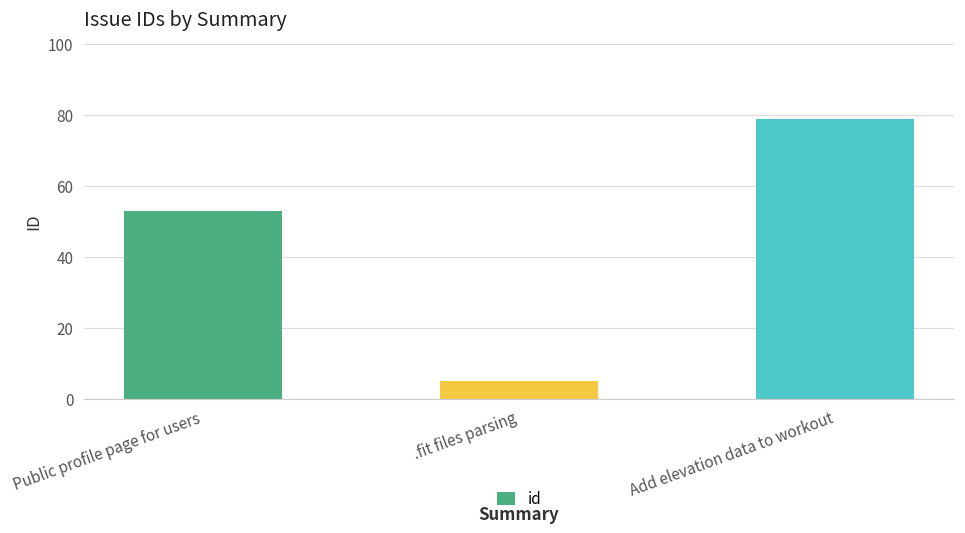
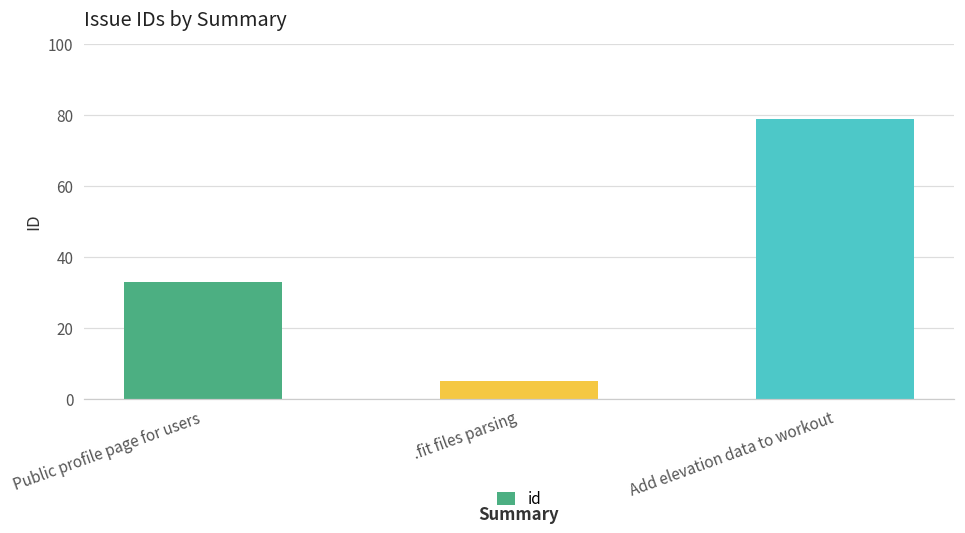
Public profile page for users: 53 -> 33
